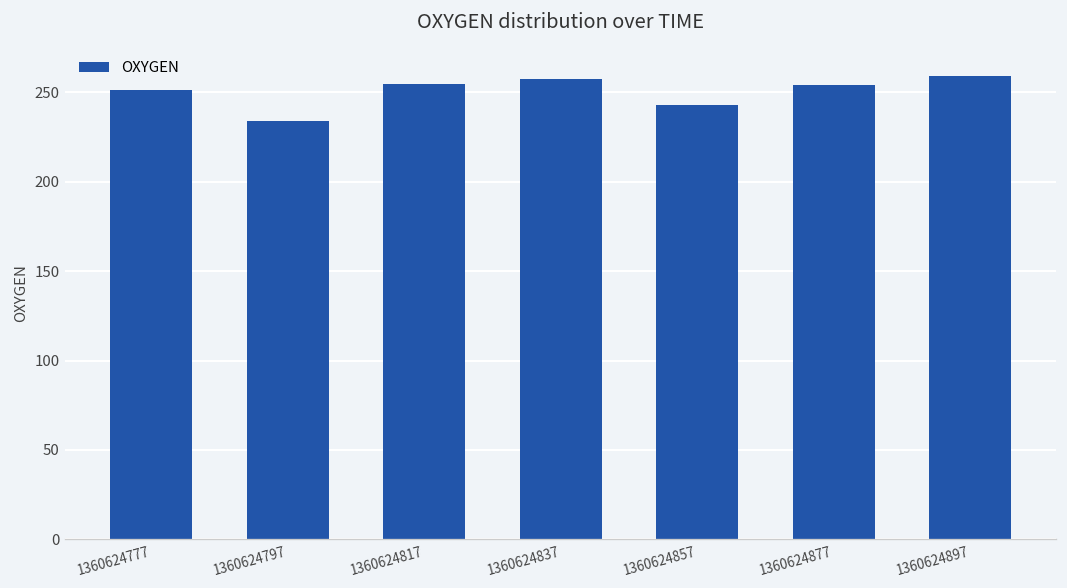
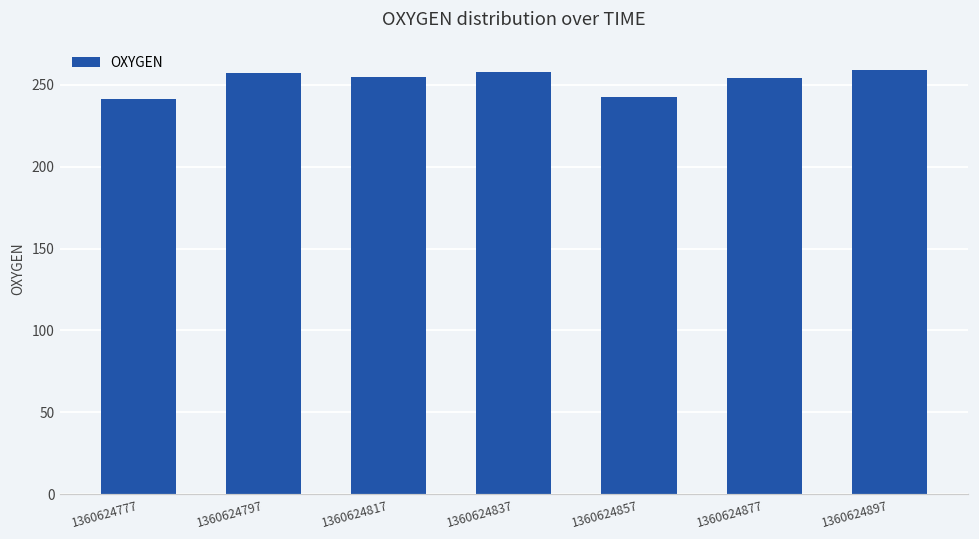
1360624777: 251 -> 241
1360624797: 234 -> 257
